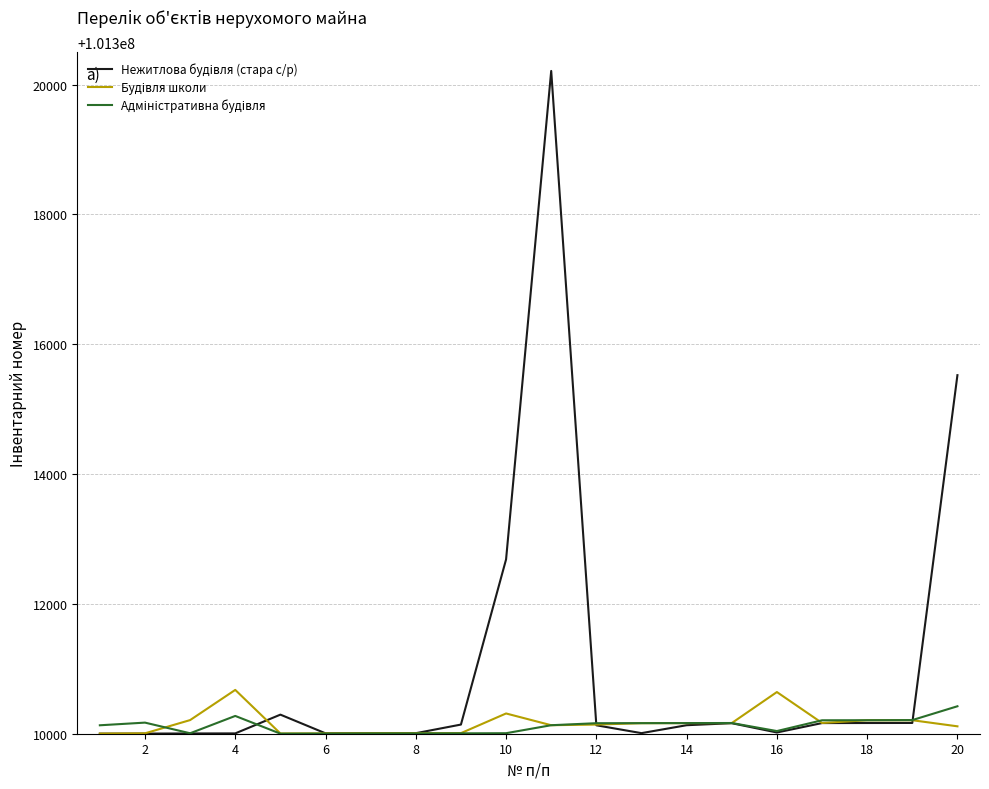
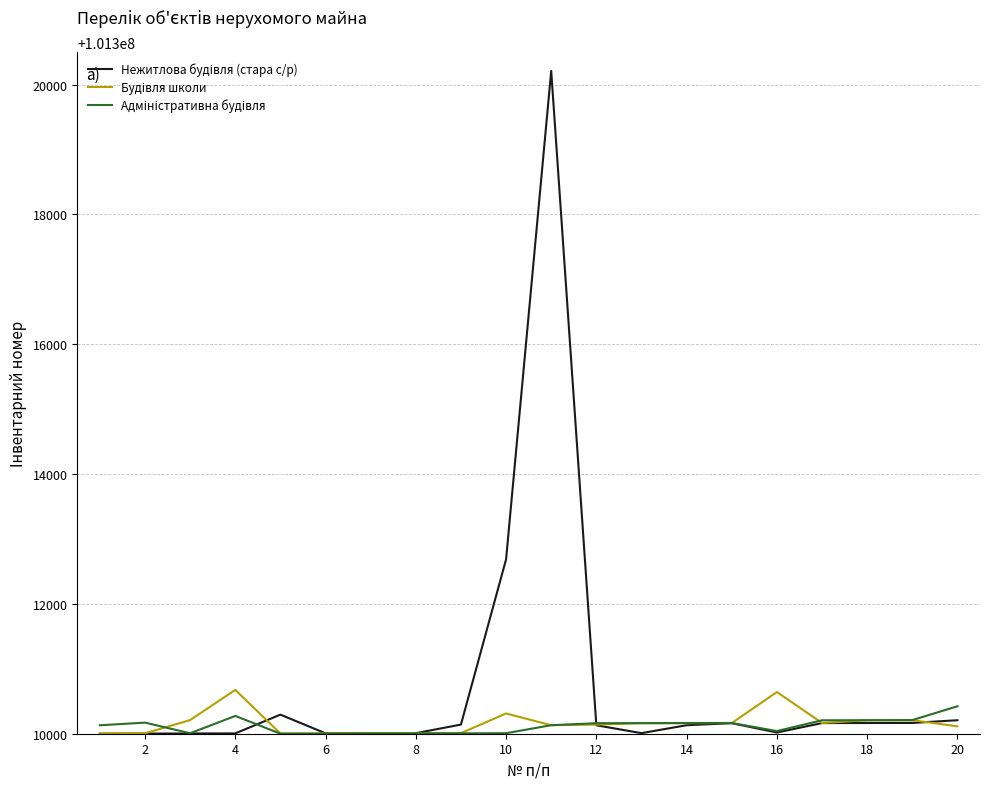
Нежитлова будівля (стара с/р), 20: 101315500 -> 101310200
